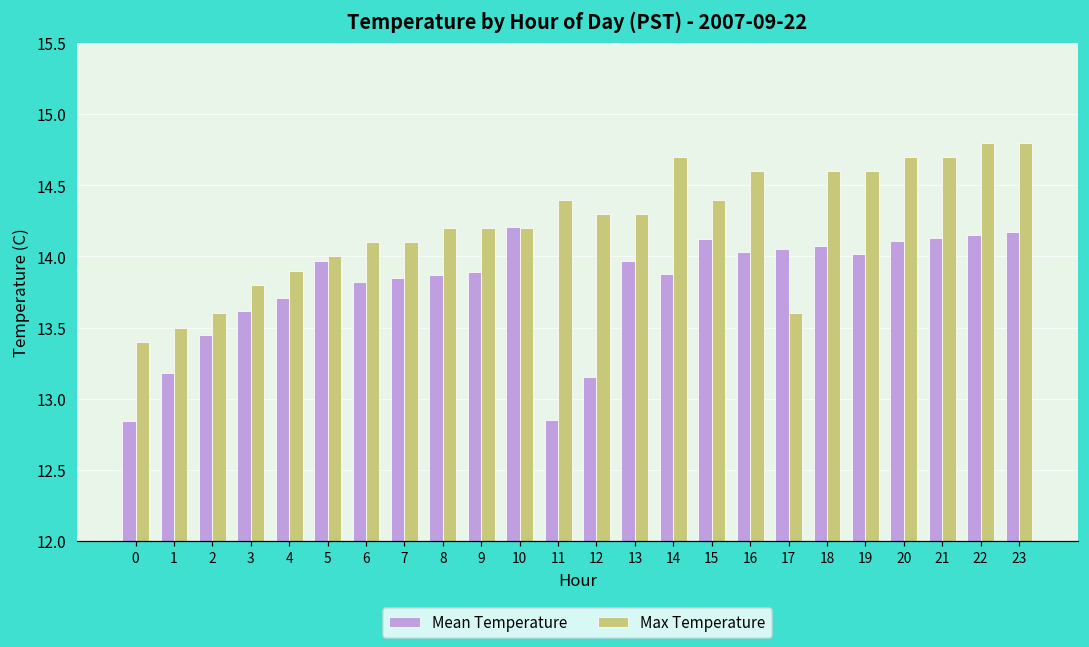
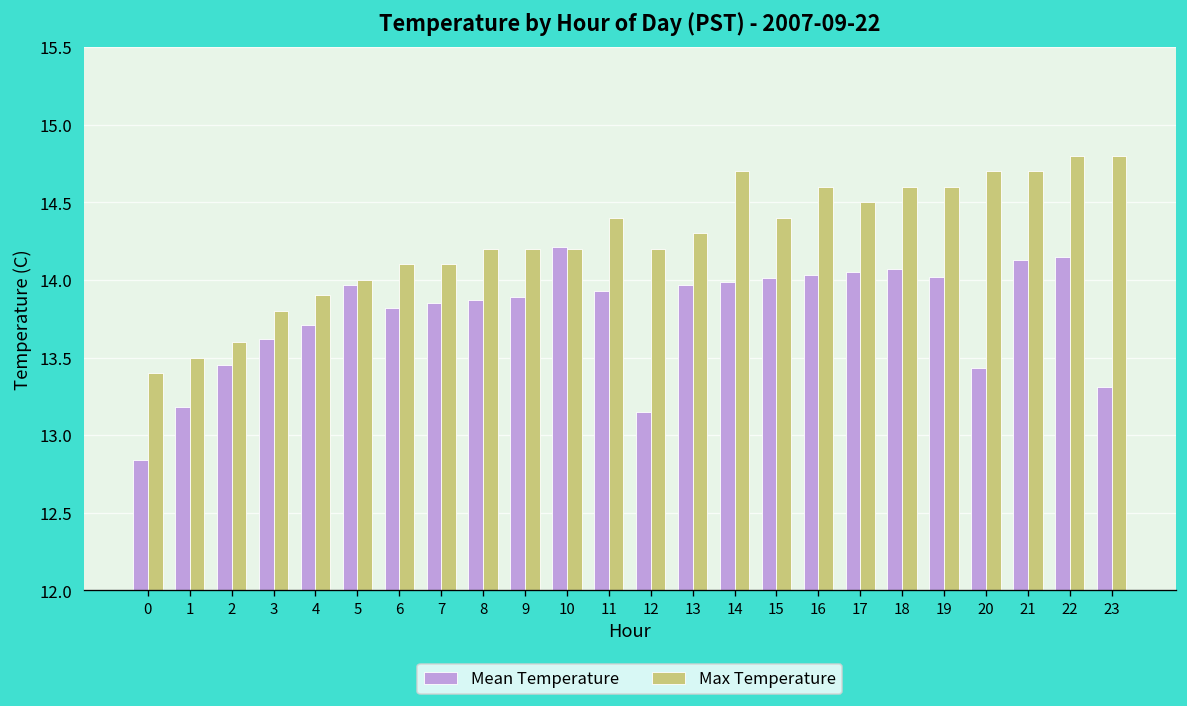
Mean Temperature, 11: 12.85 -> 13.93
Max Temperature, 12: 14.3 -> 14.2
Mean Temperature, 14: 13.88 -> 13.99
Mean Temperature, 15: 14.12 -> 14.01
Max Temperature, 17: 13.6 -> 14.5
Mean Temperature, 20: 14.11 -> 13.43
Mean Temperature, 23: 14.17 -> 13.31
